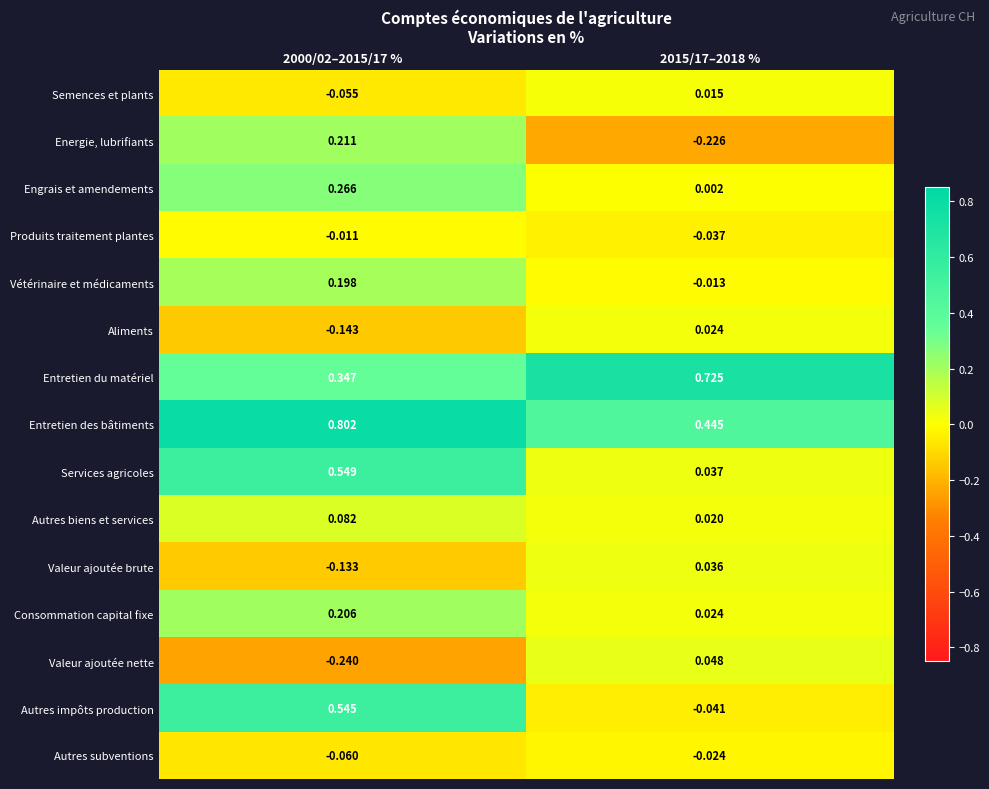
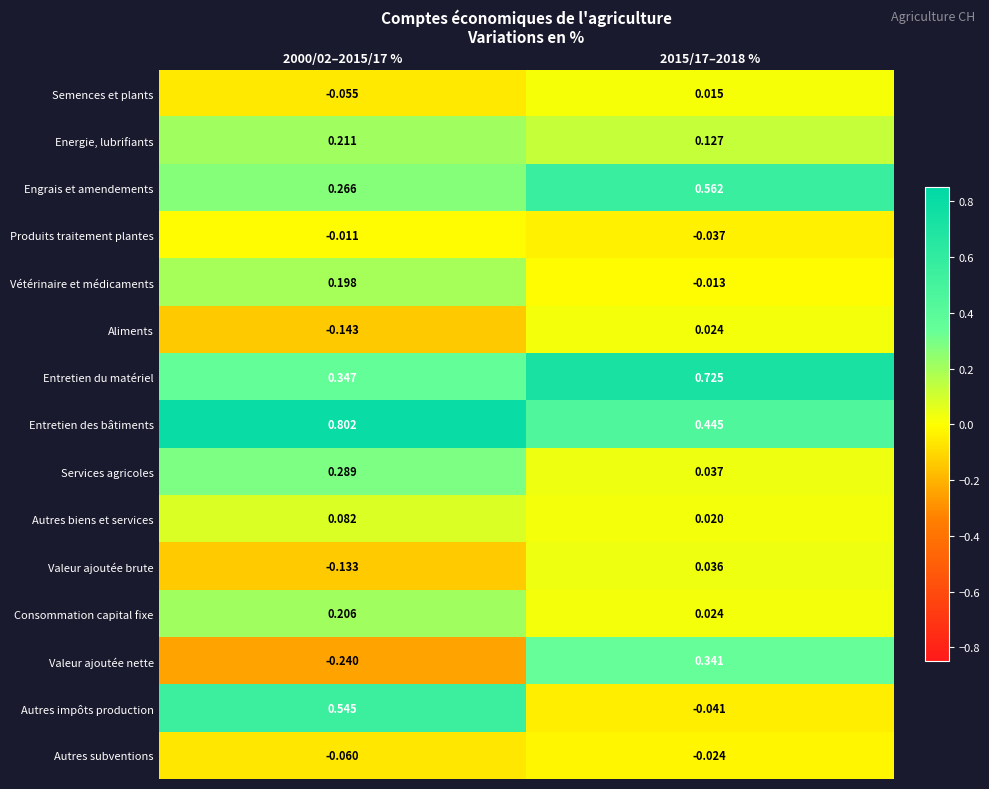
Energie, lubrifiants, 2015/17–2018 %: -0.226 -> 0.127
Engrais et amendements, 2015/17–2018 %: 0.002 -> 0.562
Services agricoles, 2000/02–2015/17 %: 0.549 -> 0.289
Valeur ajoutée nette, 2015/17–2018 %: 0.048 -> 0.341
